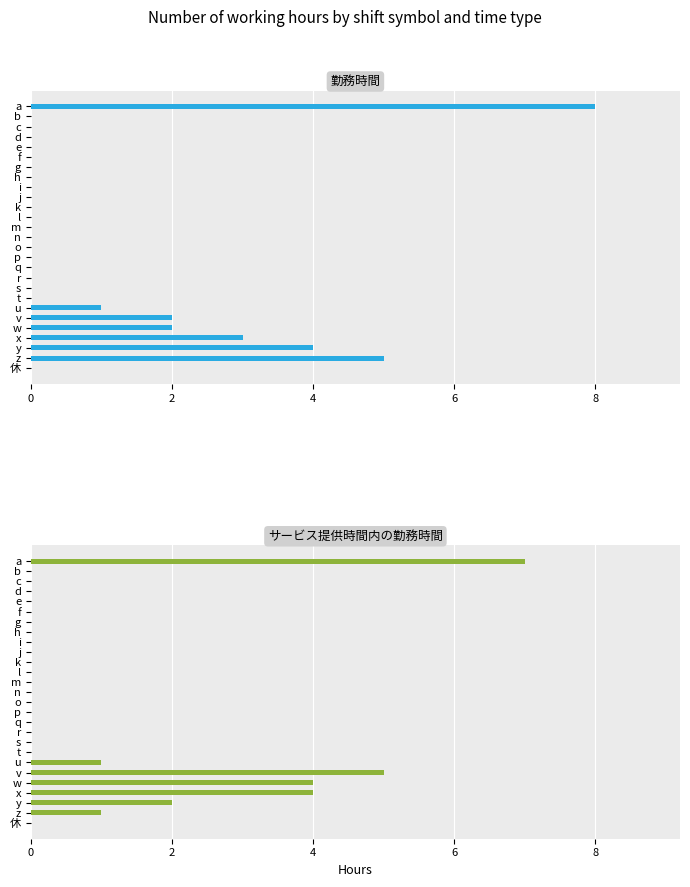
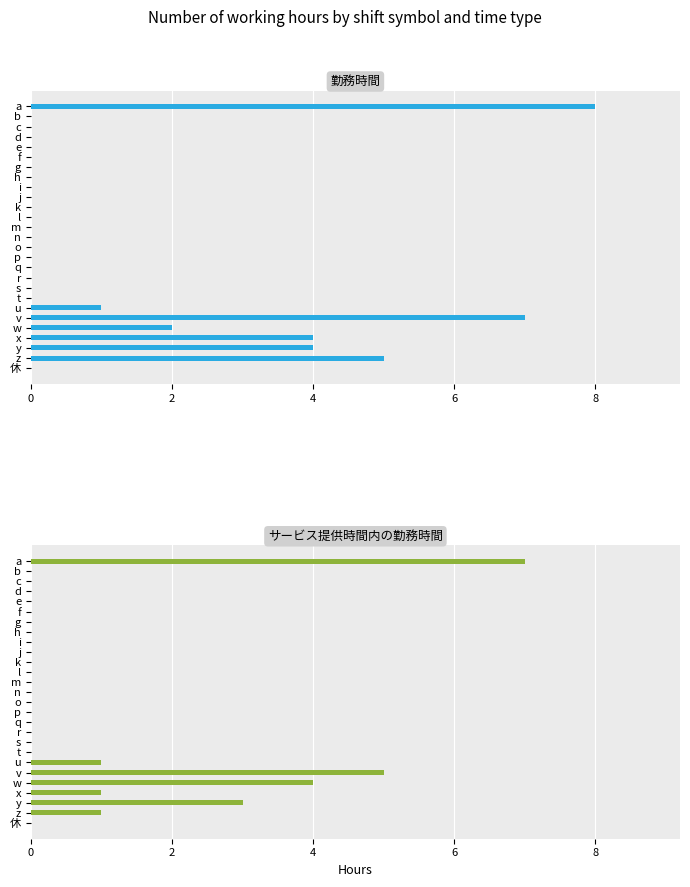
勤務時間, v: 2 -> 7
勤務時間, x: 3 -> 4
サービス提供時間内の勤務時間, x: 4 -> 1
サービス提供時間内の勤務時間, y: 2 -> 3
